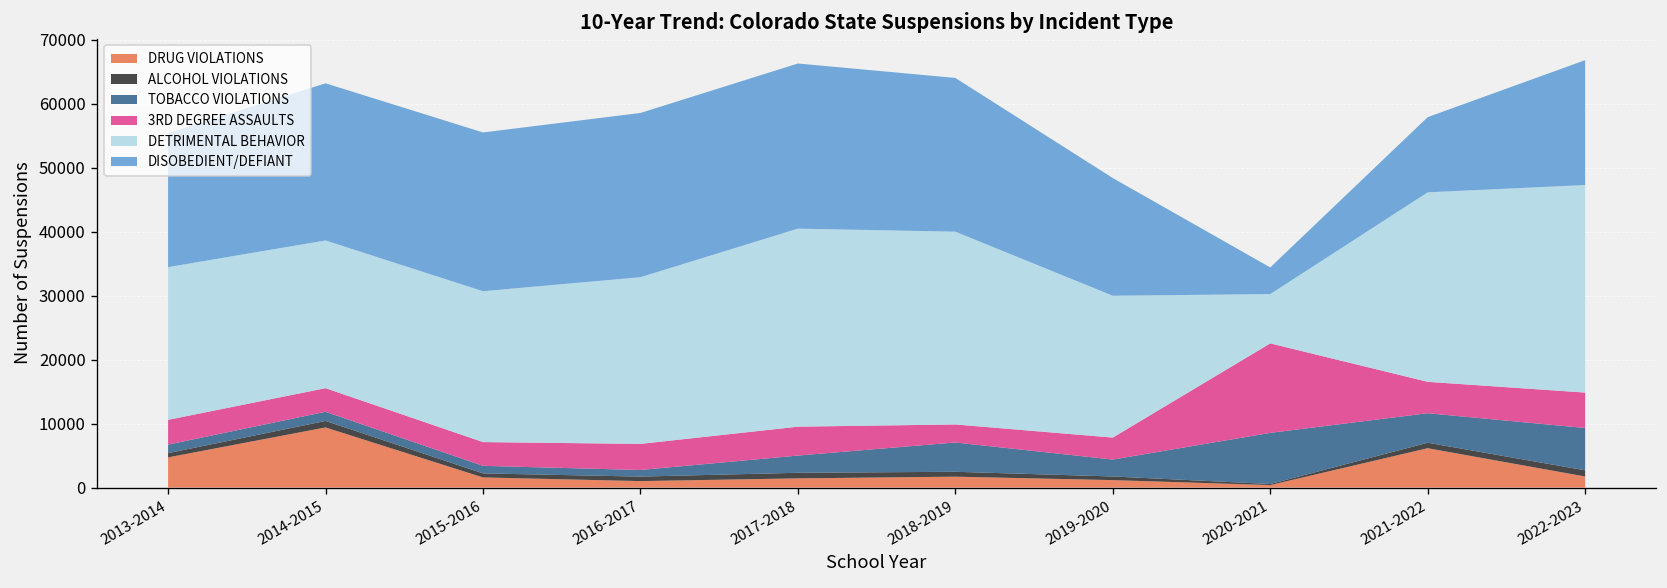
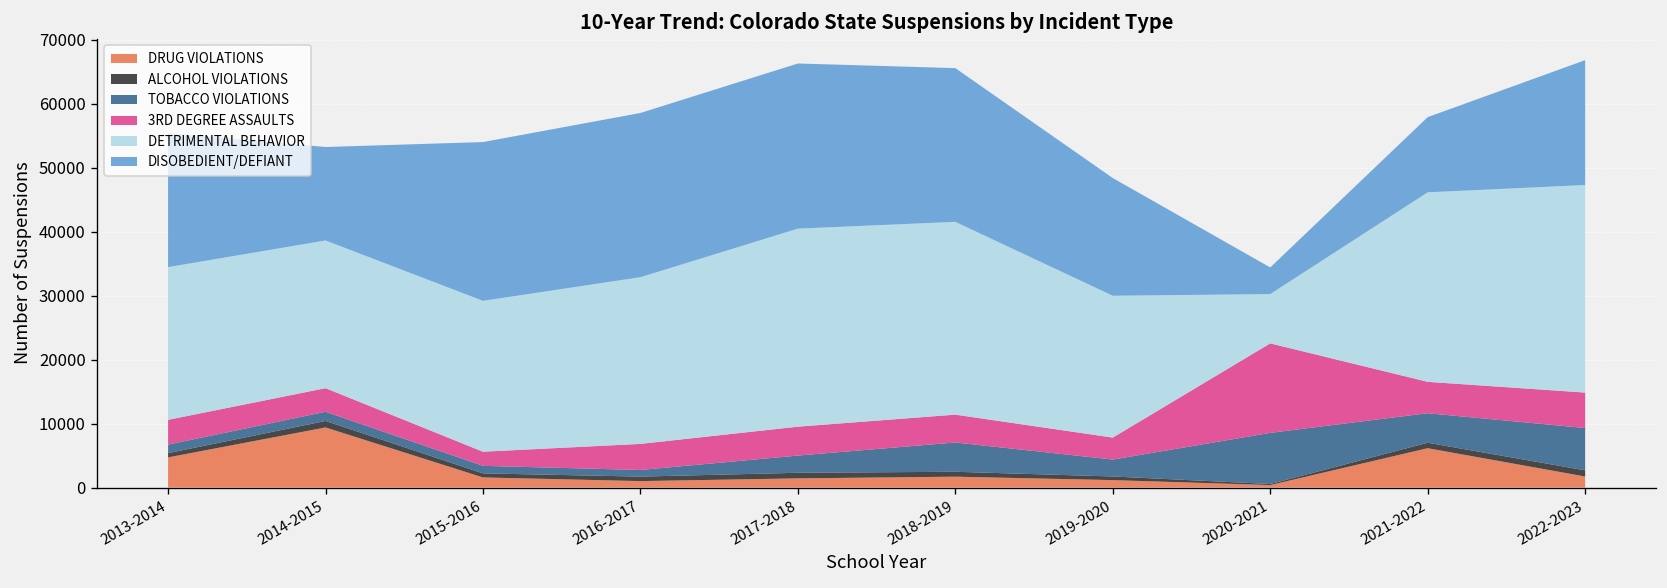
DISOBEDIENT/DEFIANT, 2014-2015: 25000 -> 15000
3RD DEGREE ASSAULTS, 2015-2016: 4000 -> 2000
3RD DEGREE ASSAULTS, 2018-2019: 3000 -> 4000
